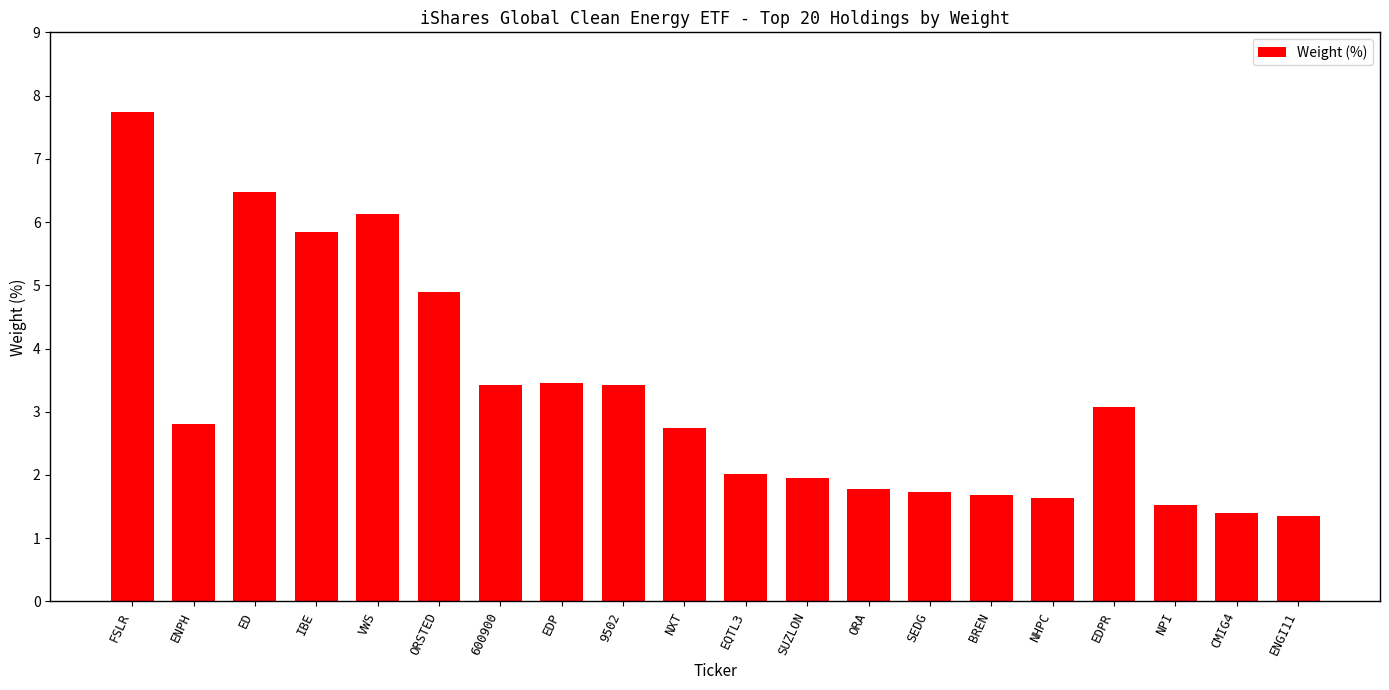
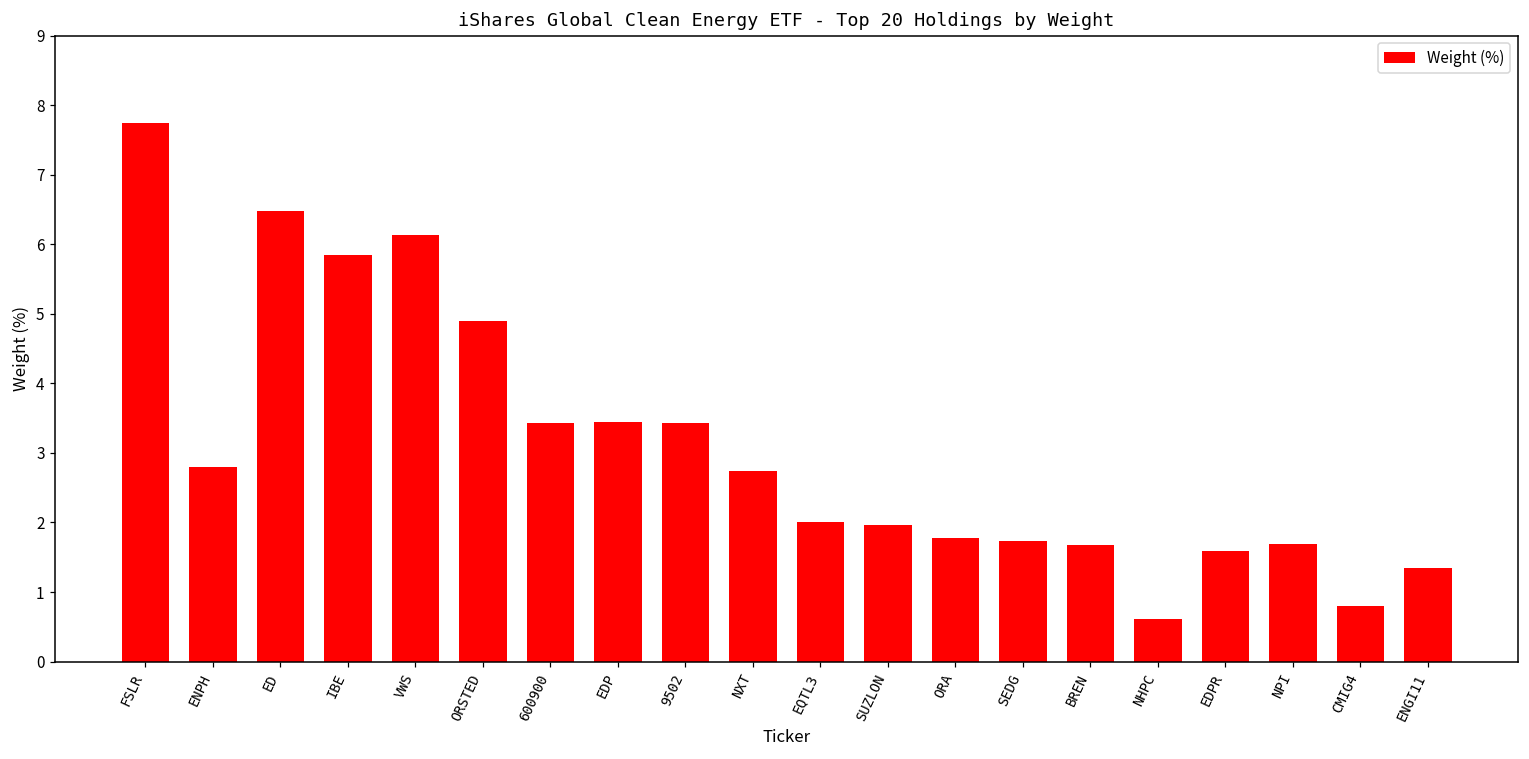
NHPC: 1.6 -> 0.6
EDPR: 3.1 -> 1.6
NPI: 1.5 -> 1.7
CMIG4: 1.4 -> 0.8
